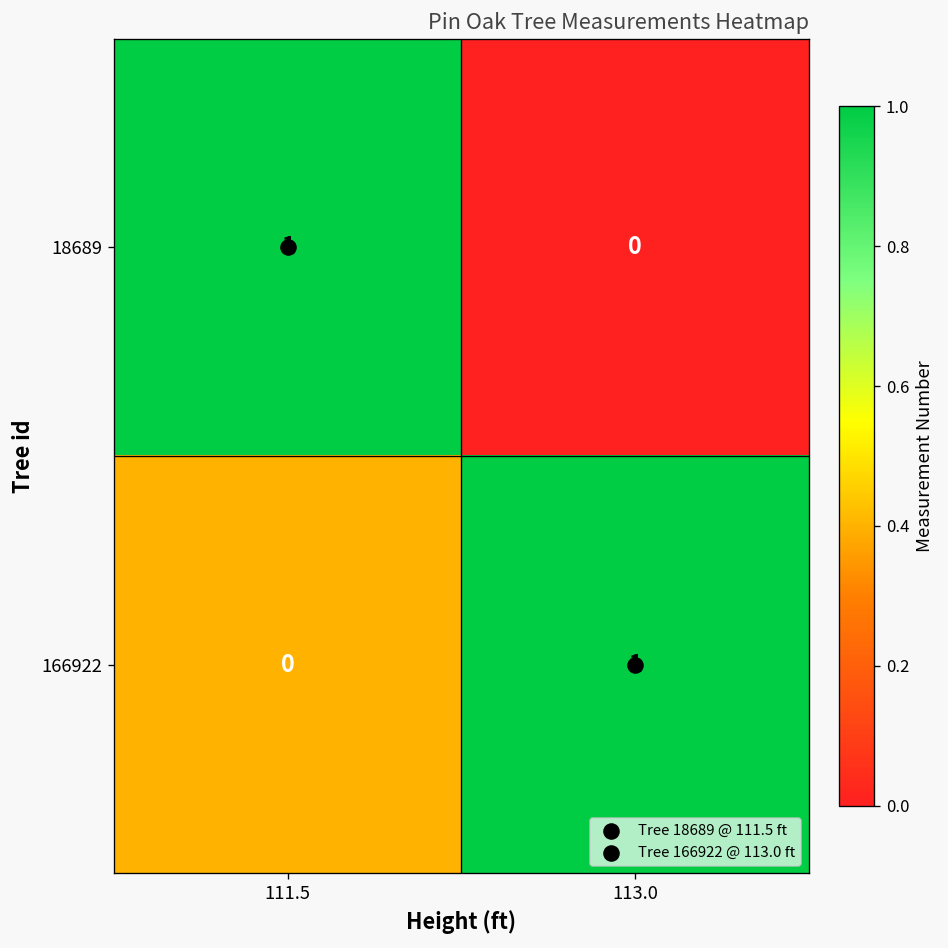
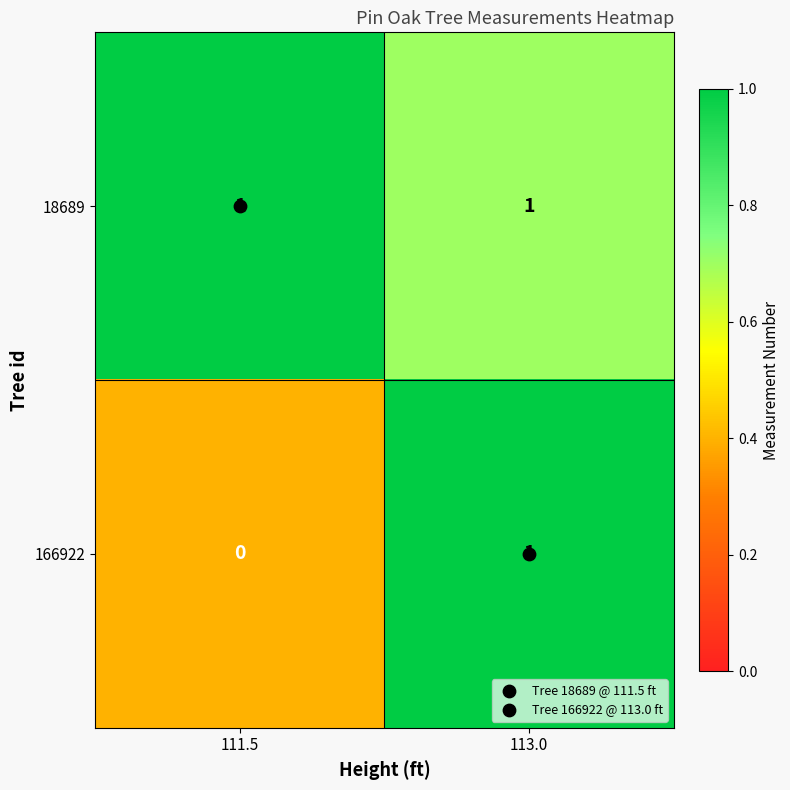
18689, 113.0: 0 -> 1
